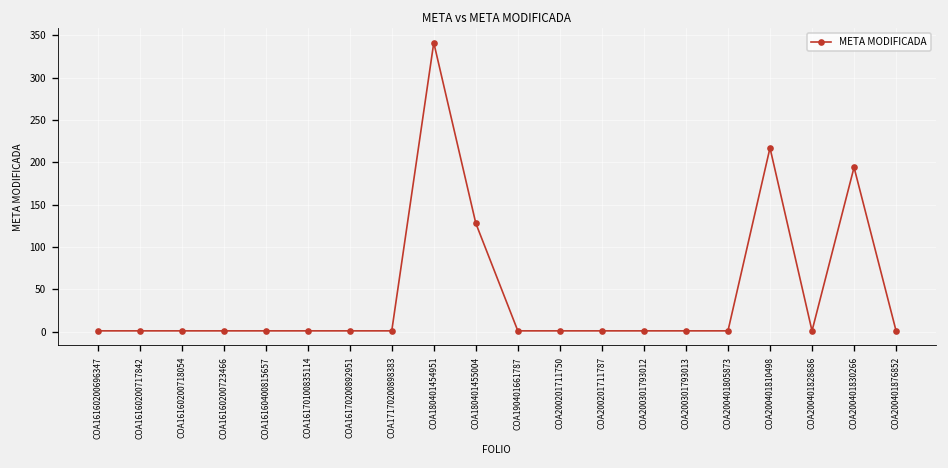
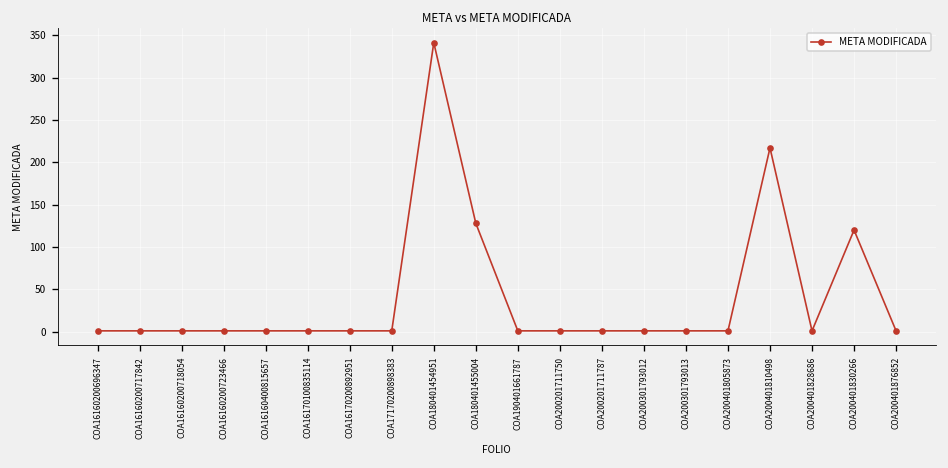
COA200401830266: 190 -> 120
